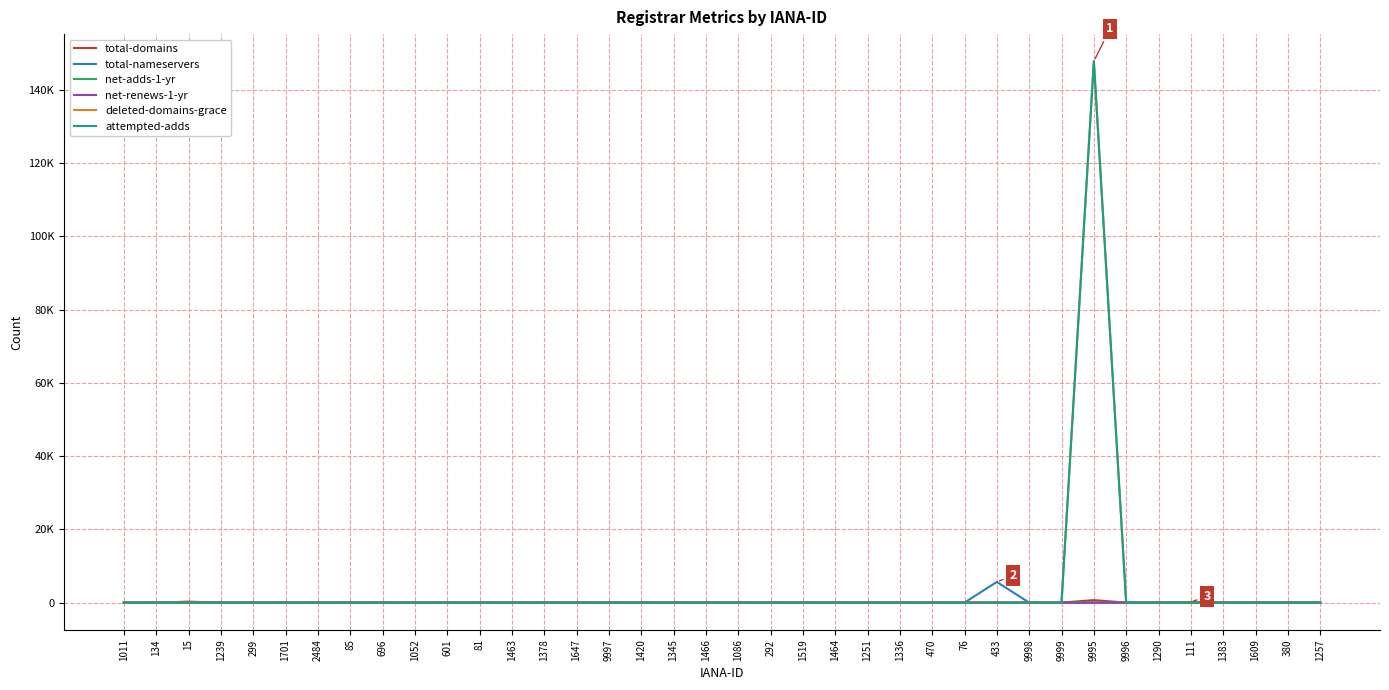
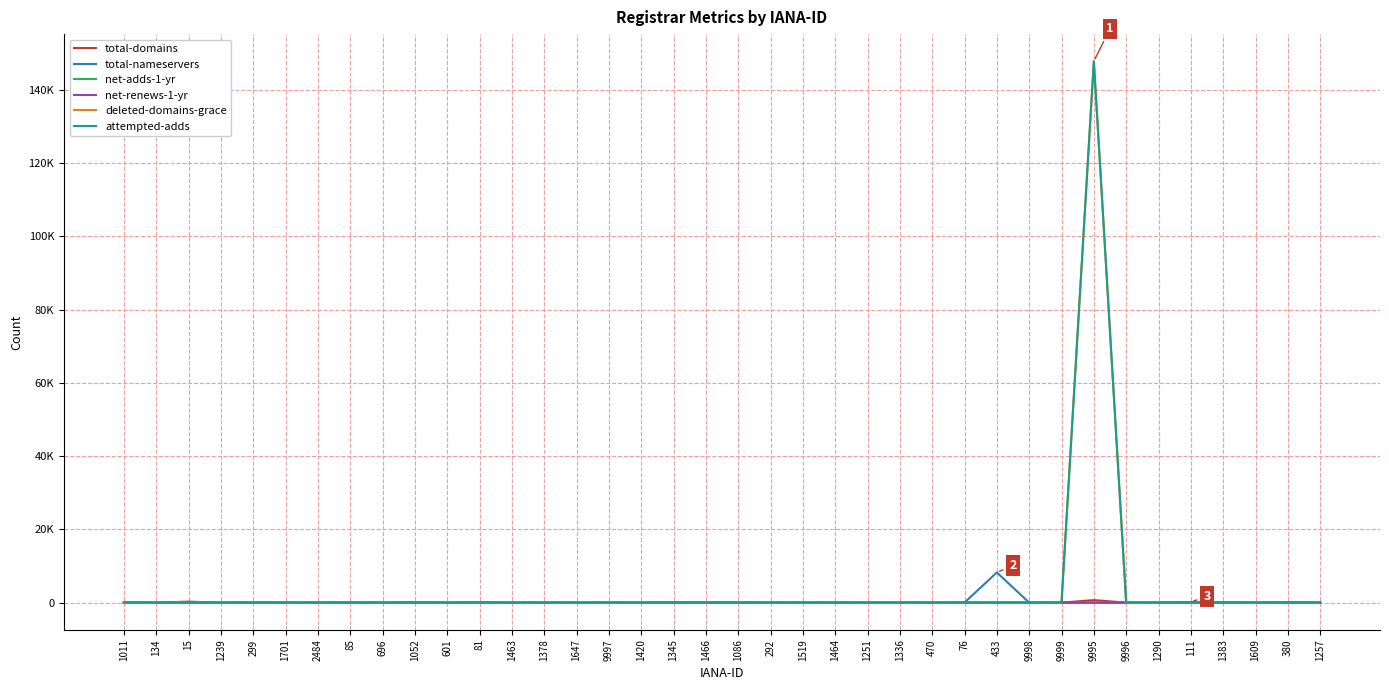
total-nameservers, 433: 6000 -> 8000
